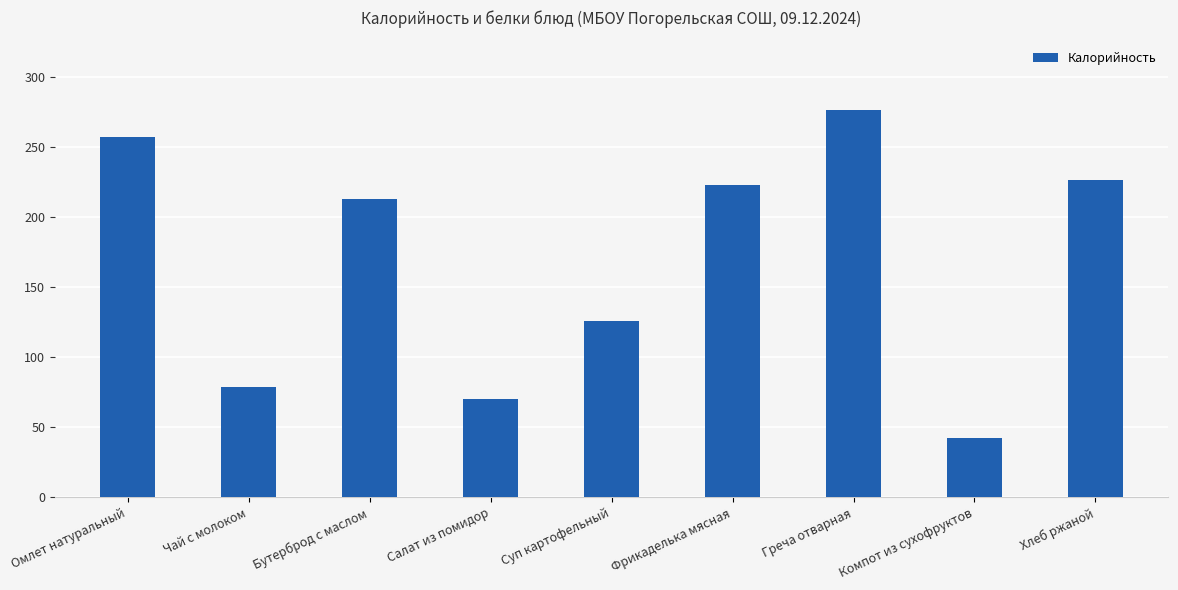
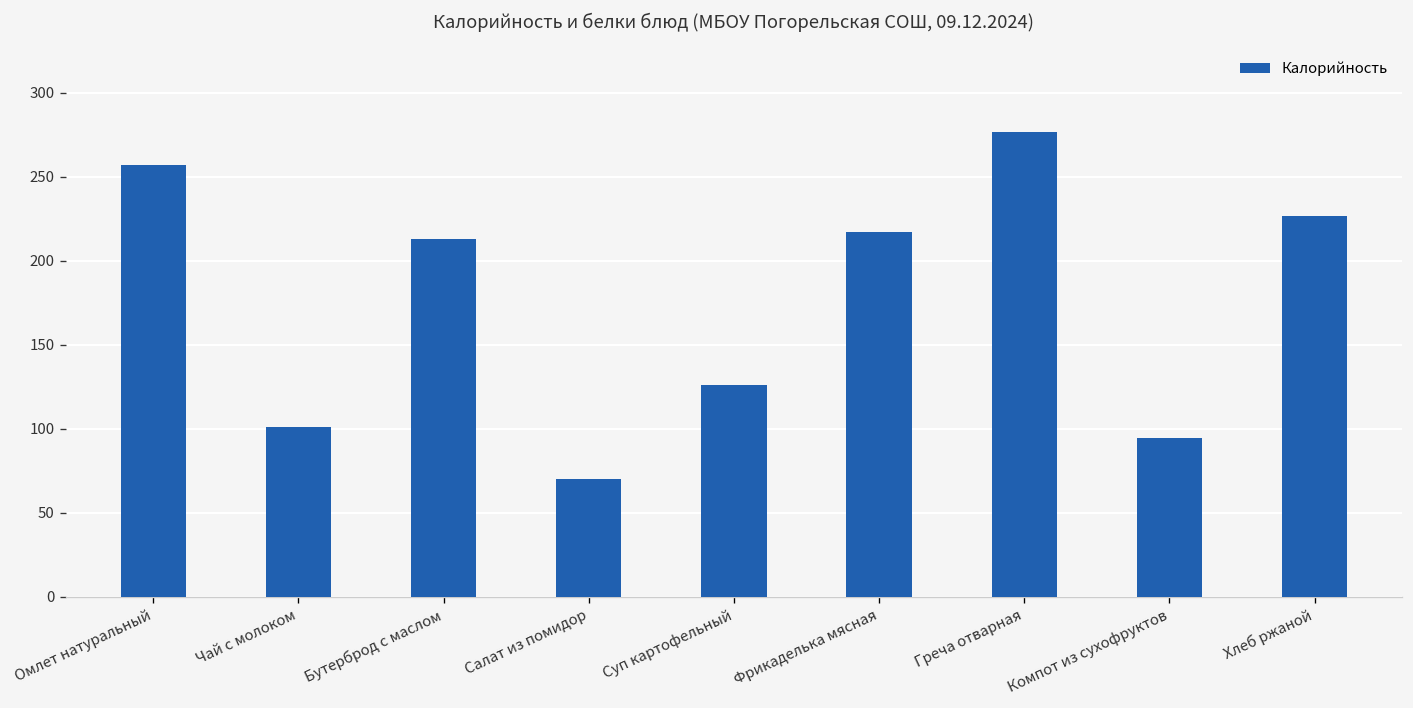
Чай с молоком: 79 -> 101
Фрикаделька мясная: 223 -> 217
Компот из сухофруктов: 43 -> 94
